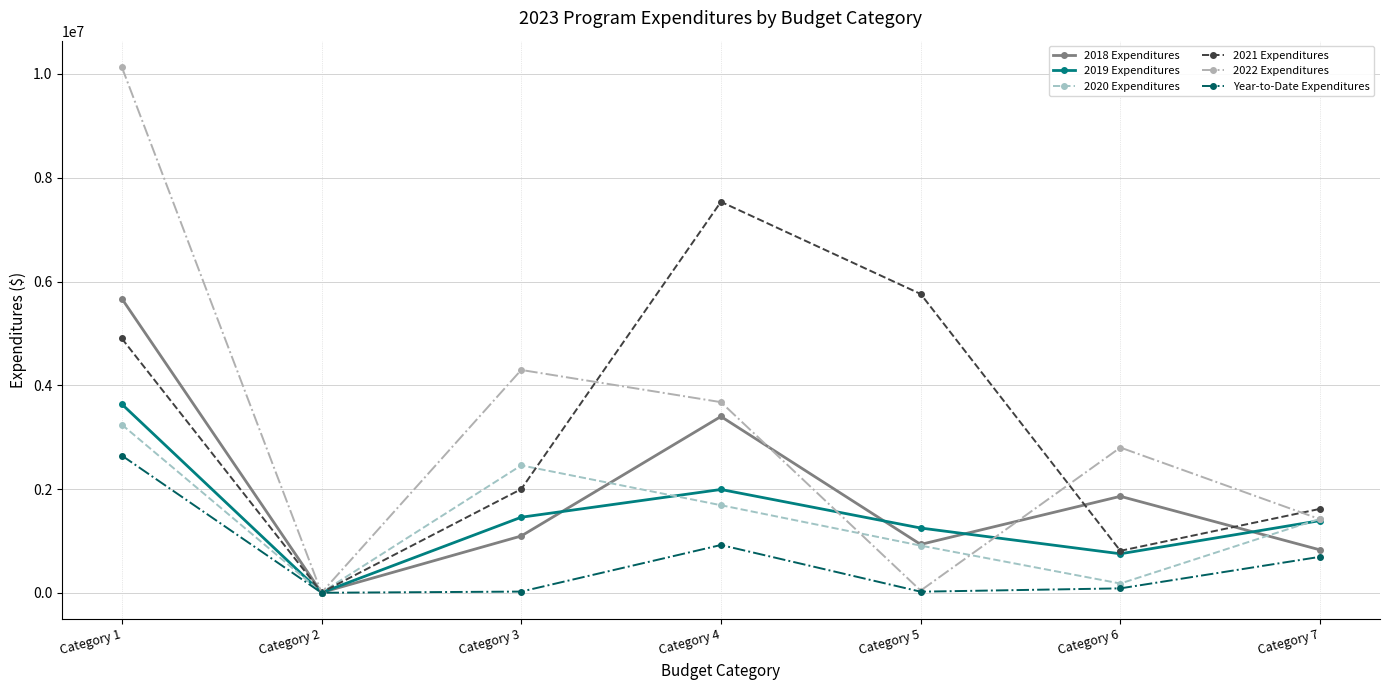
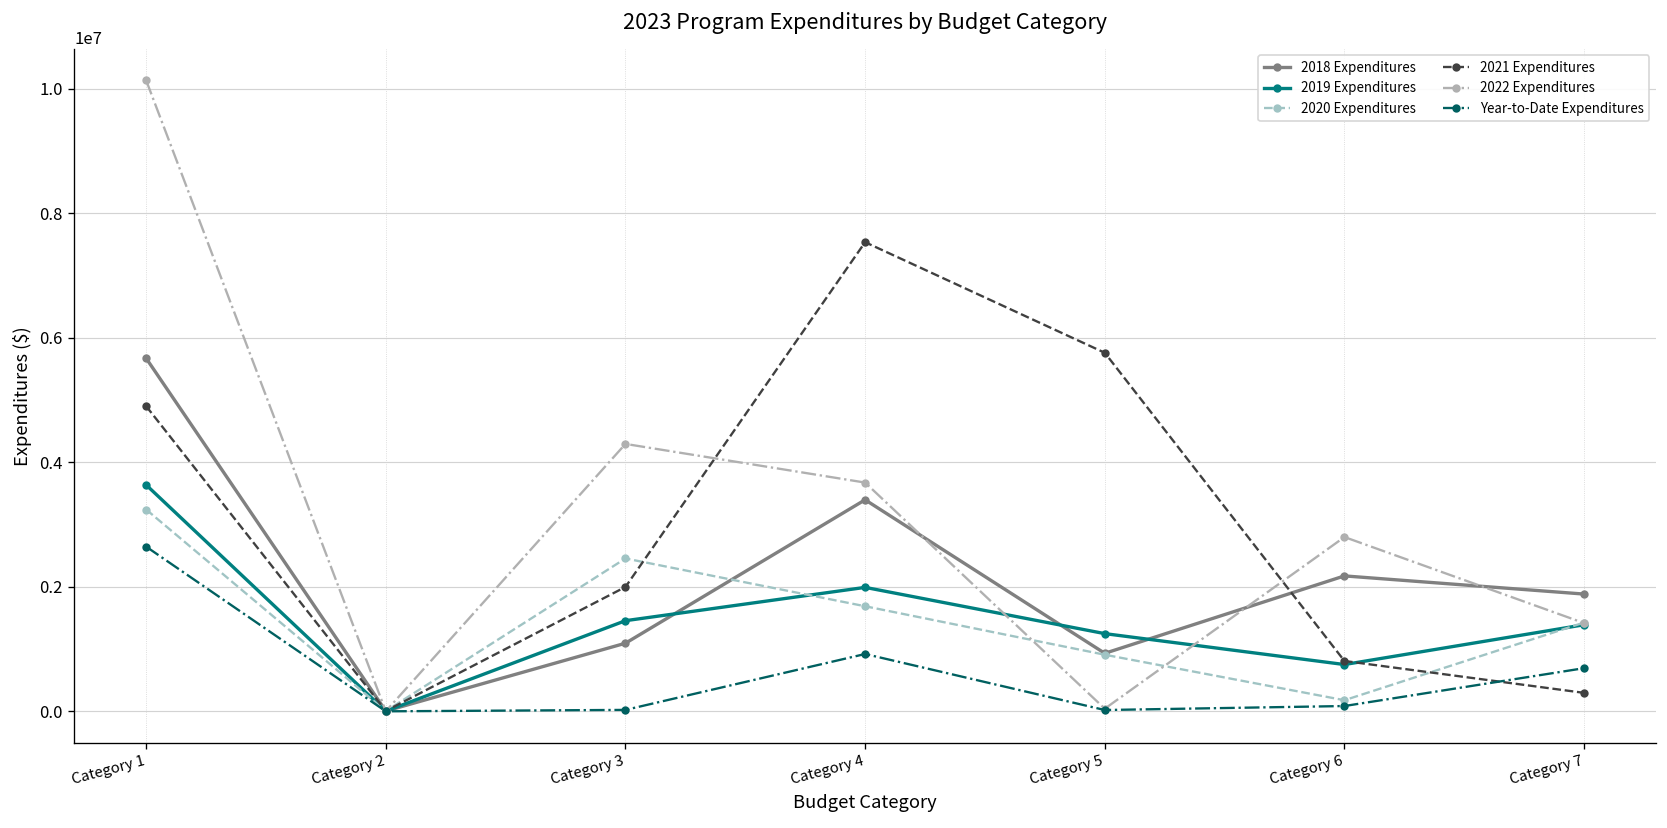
2018 Expenditures, Category 6: 1900000 -> 2200000
2018 Expenditures, Category 7: 800000 -> 1900000
2021 Expenditures, Category 7: 1600000 -> 300000
